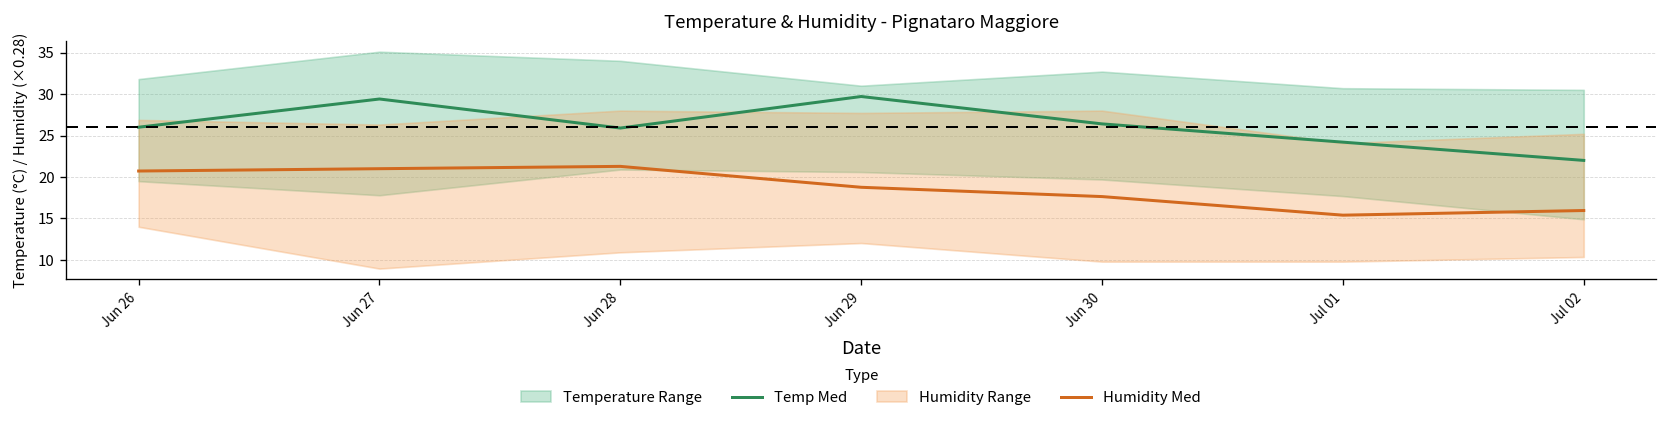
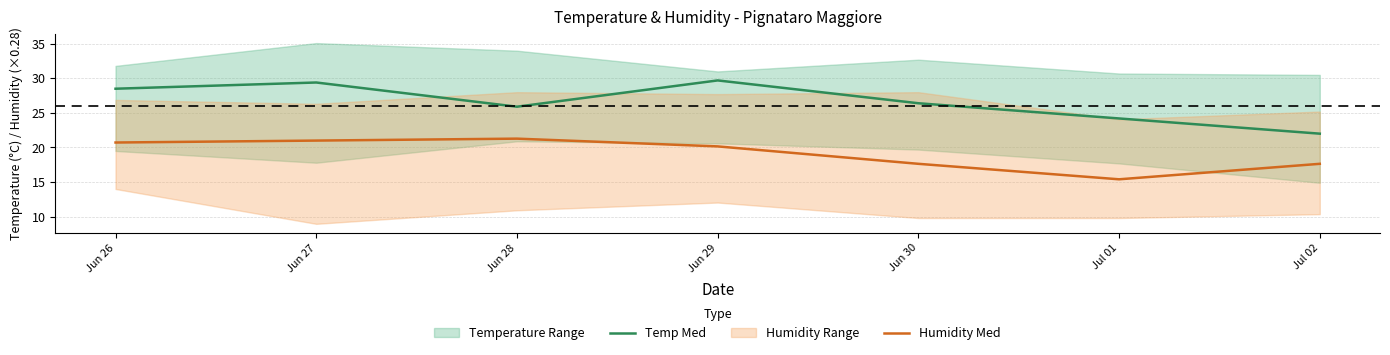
Temp Med, Jun 26: 26 -> 29
Humidity Med, Jun 29: 19 -> 20
Humidity Med, Jul 02: 16 -> 18
